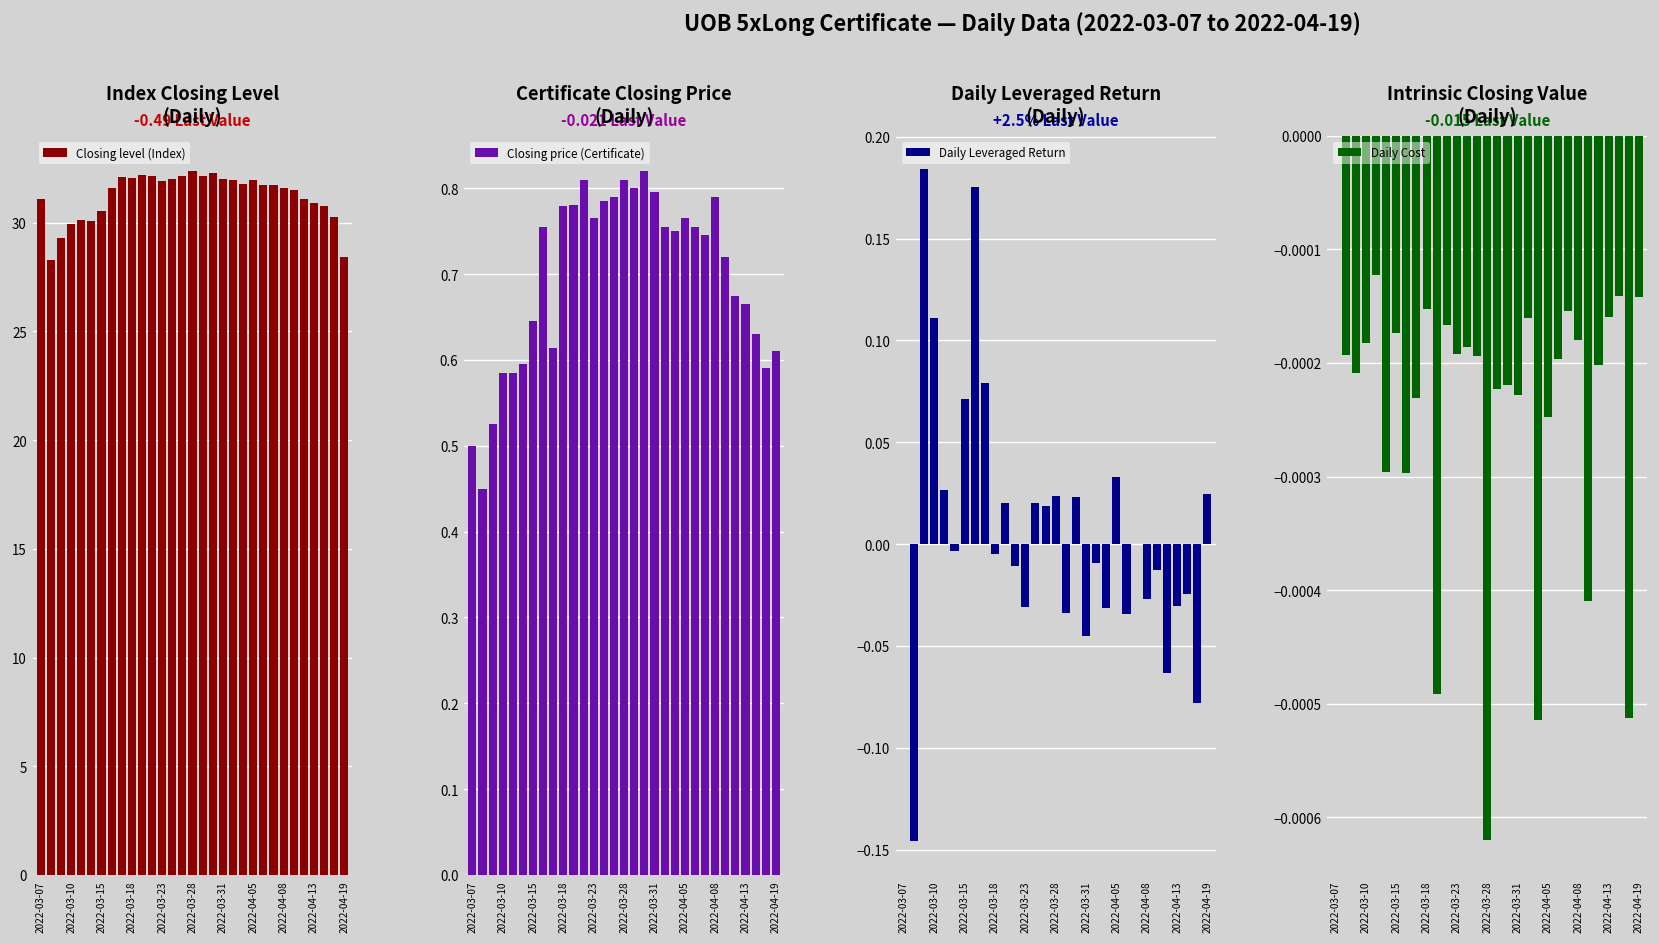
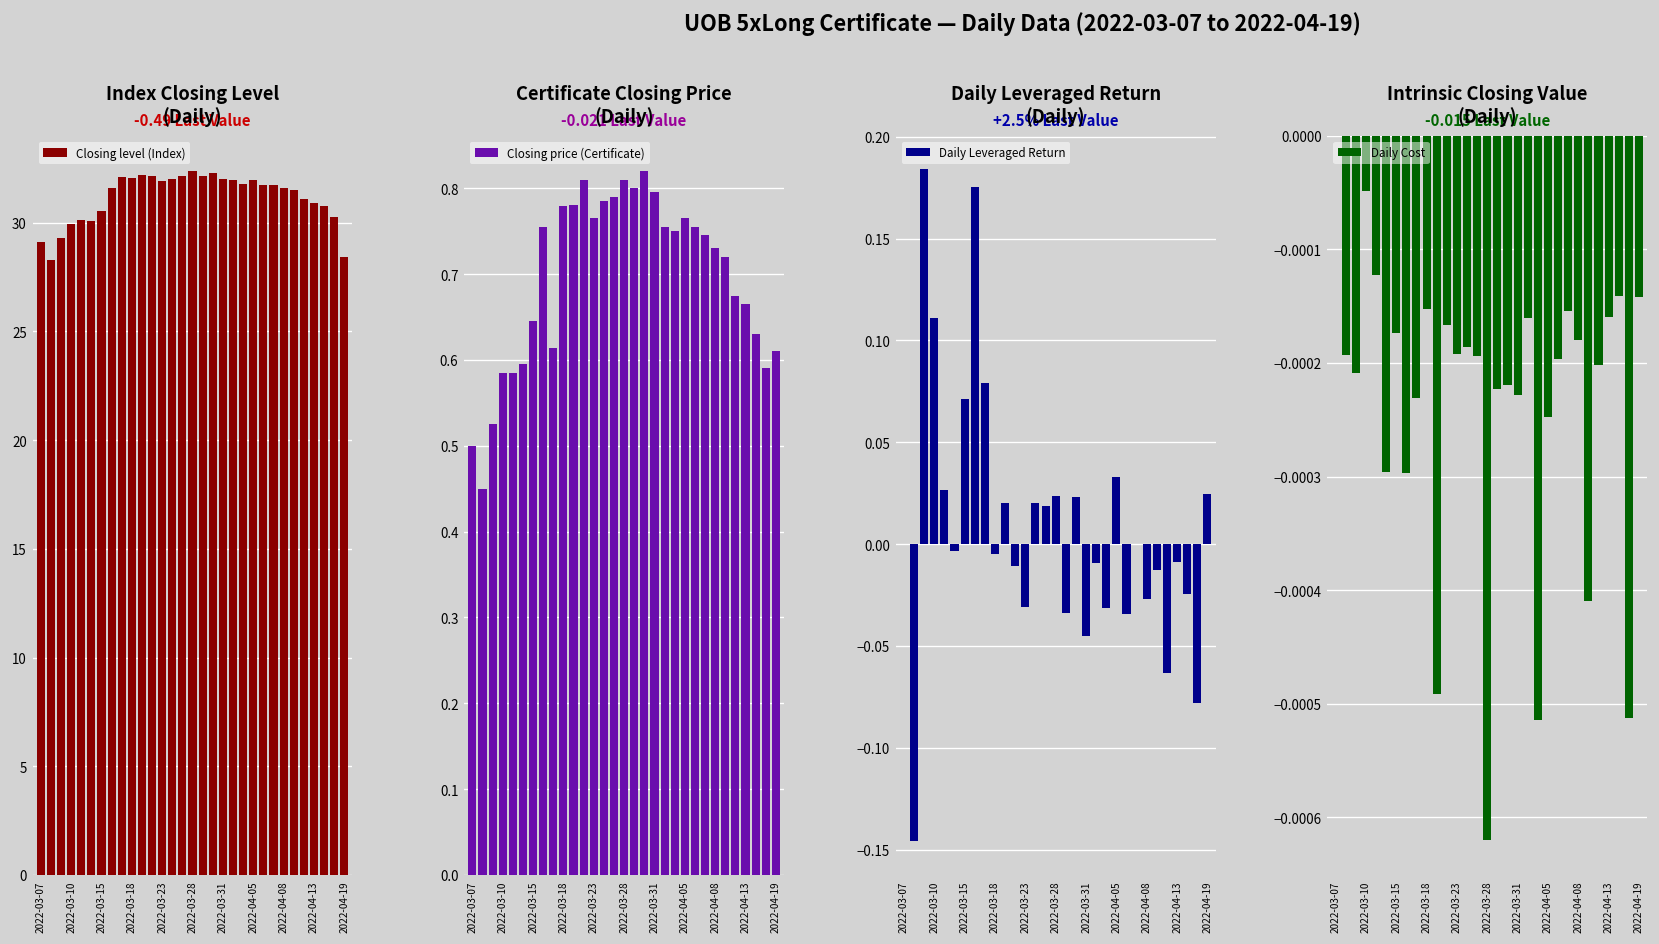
Index Closing Level (Daily), 2022-03-07: 31.1 -> 29.1
Certificate Closing Price (Daily), 2022-04-08: 0.79 -> 0.73
Daily Leveraged Return (Daily), 2022-04-13: -0.031 -> -0.009
Intrinsic Closing Value (Daily), 2022-03-10: -0.00018 -> -0.00005
